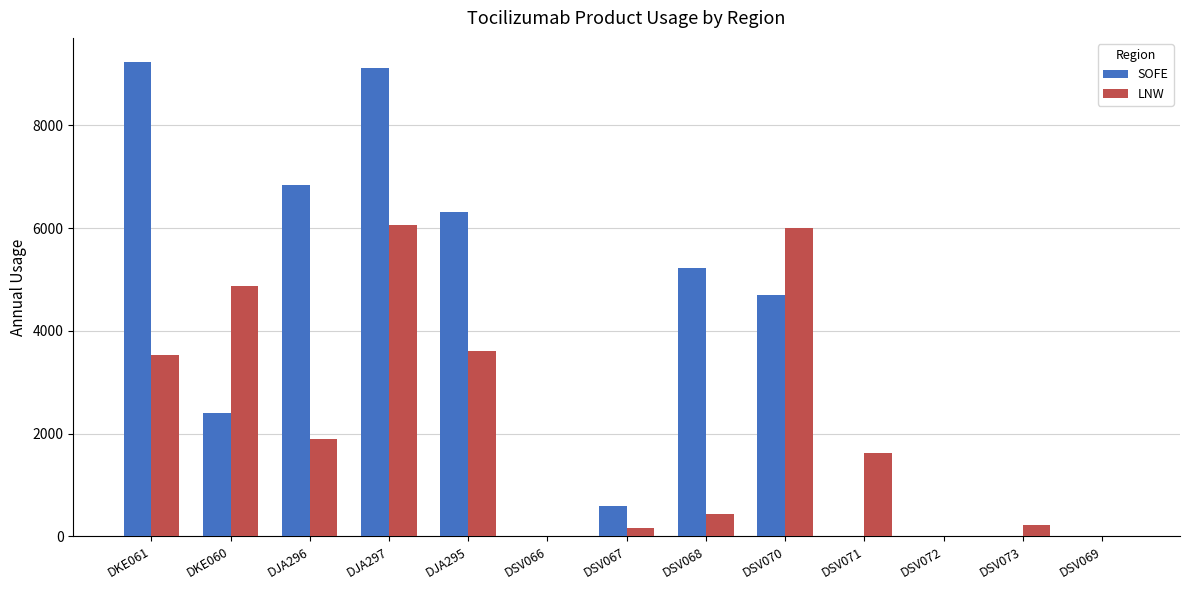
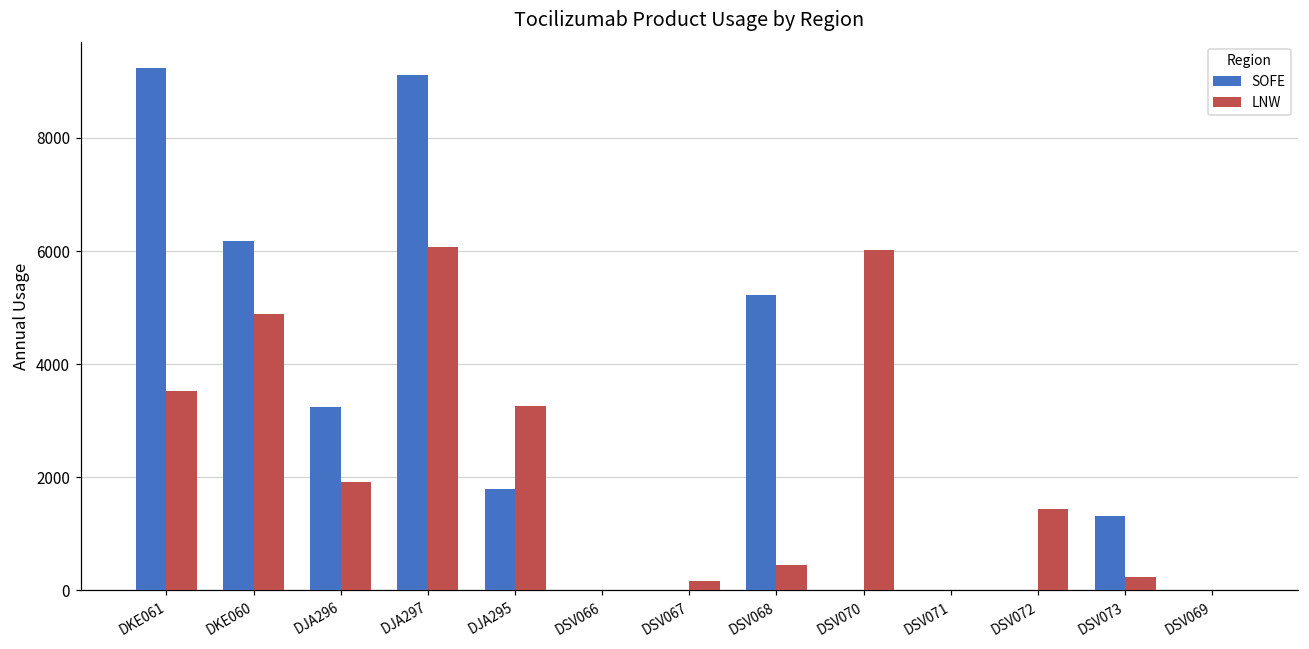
SOFE, DKE060: 2400 -> 6200
SOFE, DJA296: 6800 -> 3200
SOFE, DJA295: 6300 -> 1800
LNW, DJA295: 3600 -> 3300
SOFE, DSV067: 600 -> 0
SOFE, DSV070: 4700 -> 0
LNW, DSV071: 1600 -> 0
LNW, DSV072: 0 -> 1400
SOFE, DSV073: 0 -> 1300
